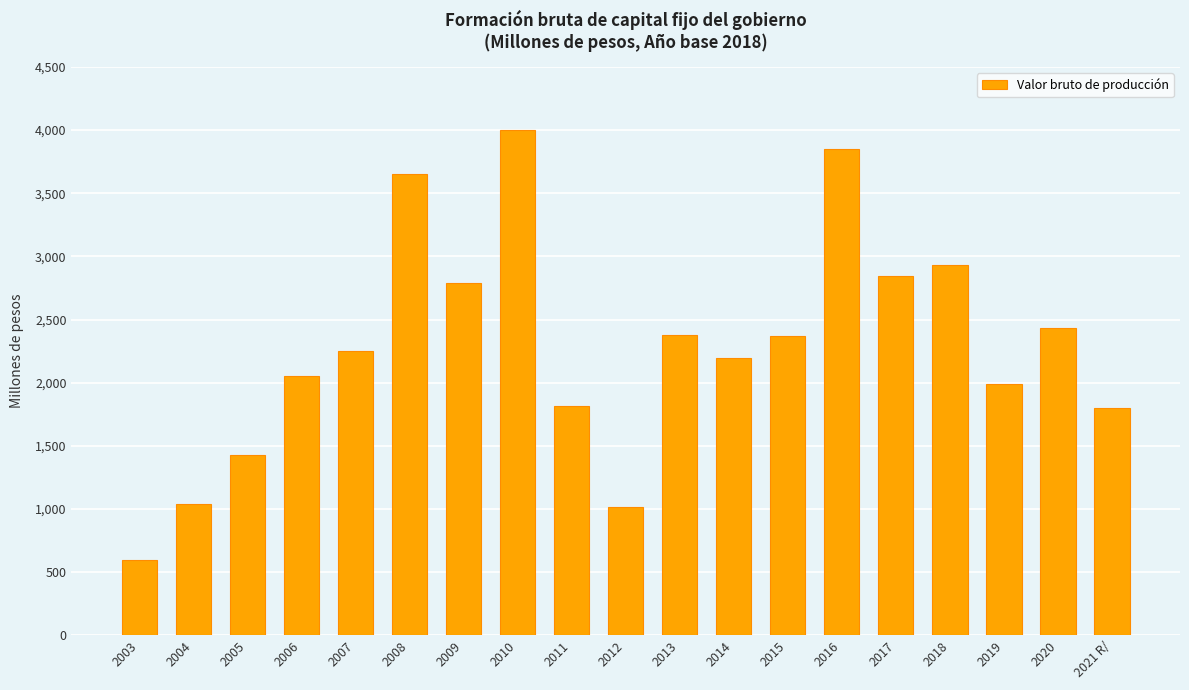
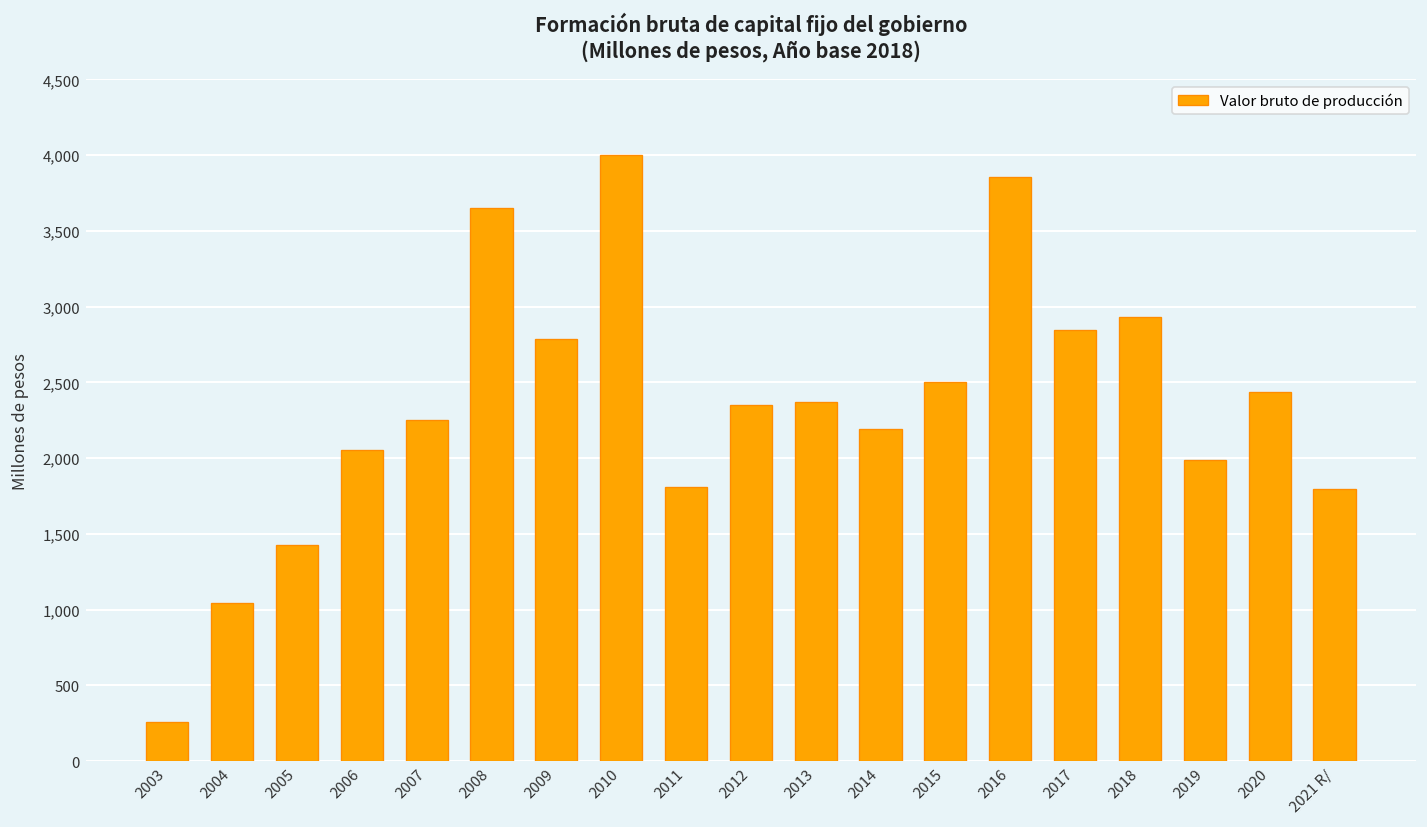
2003: 600 -> 260
2012: 1,020 -> 2,350
2015: 2,370 -> 2,500
